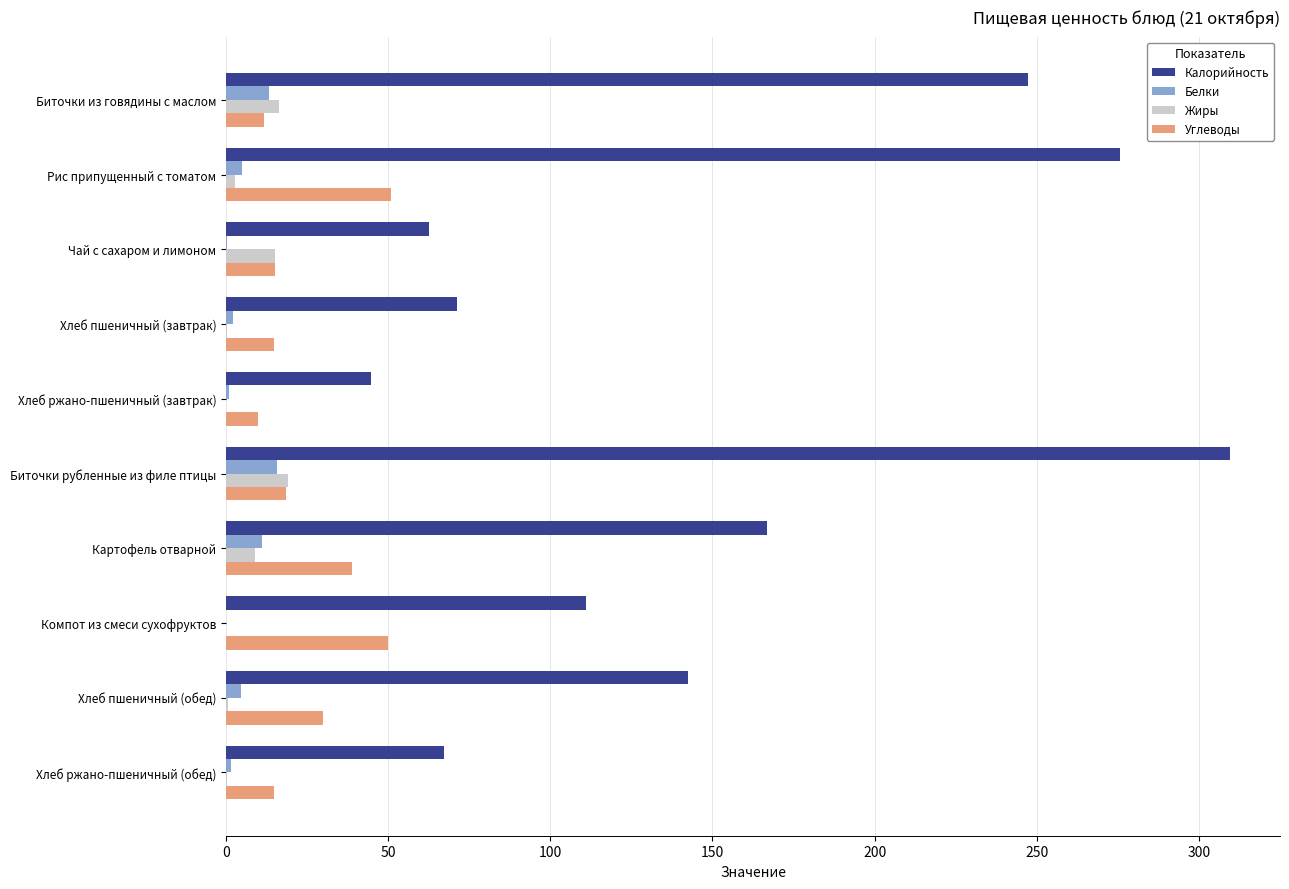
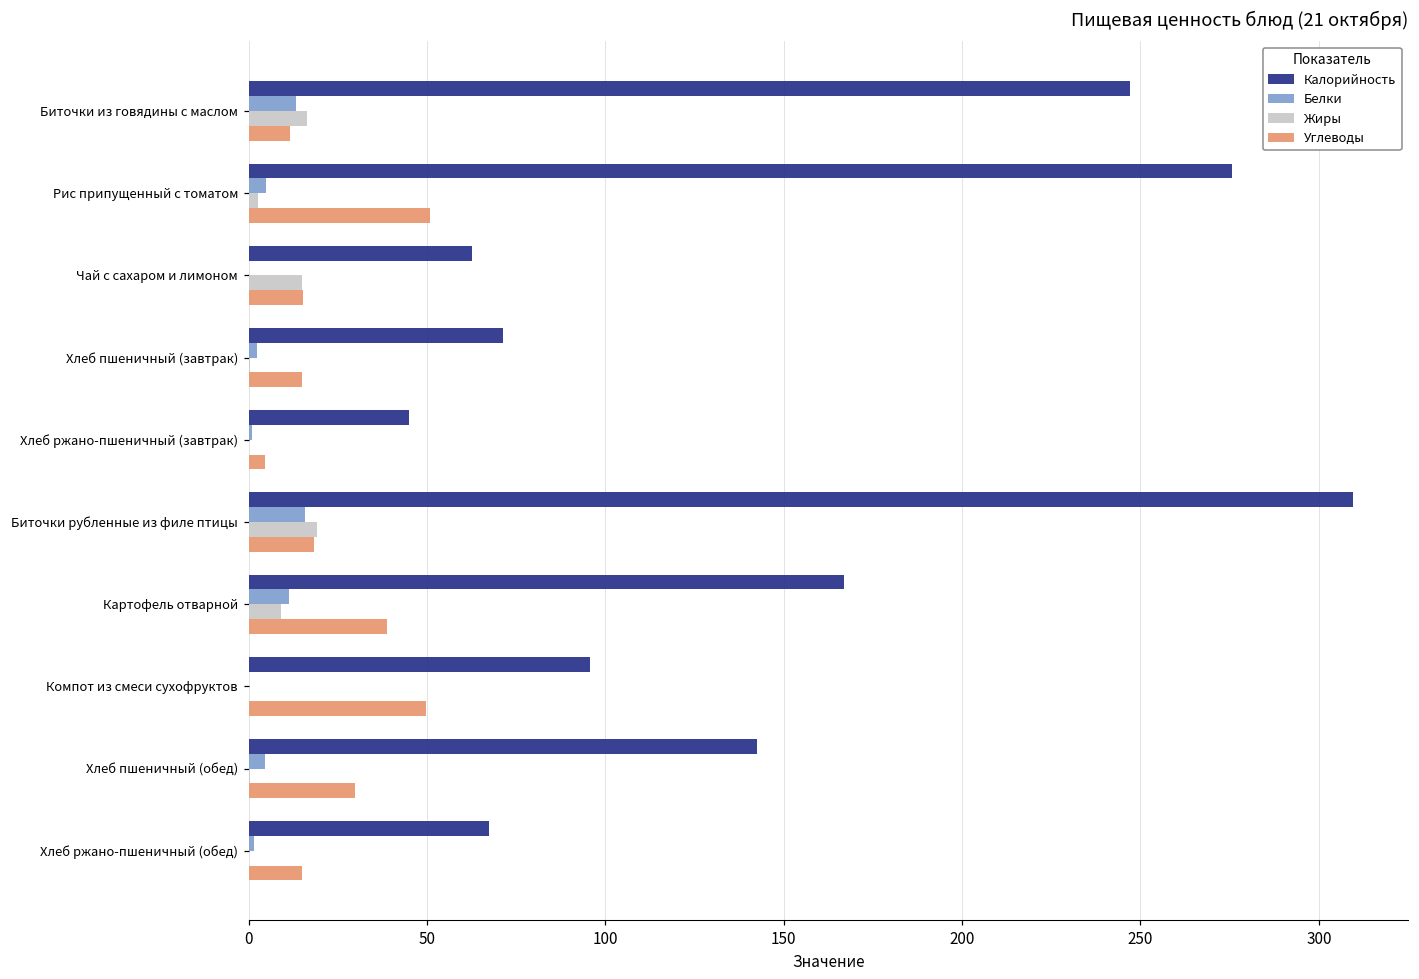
Углеводы, Хлеб ржано-пшеничный (завтрак): 10 -> 5
Калорийность, Компот из смеси сухофруктов: 111 -> 96
